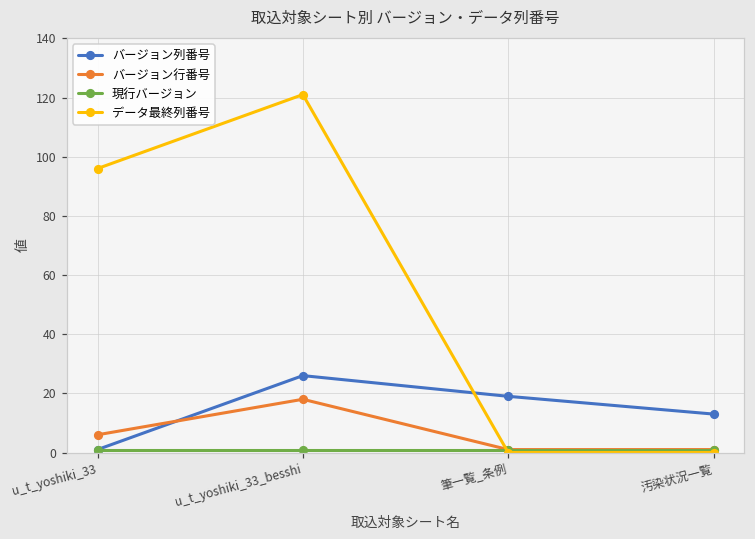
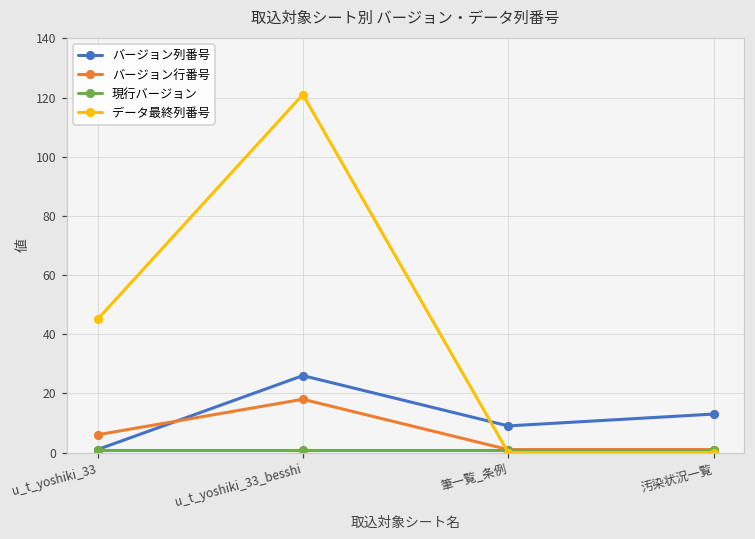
データ最終列番号, u_t_yoshiki_33: 96 -> 45
バージョン列番号, 筆一覧_条例: 19 -> 9
